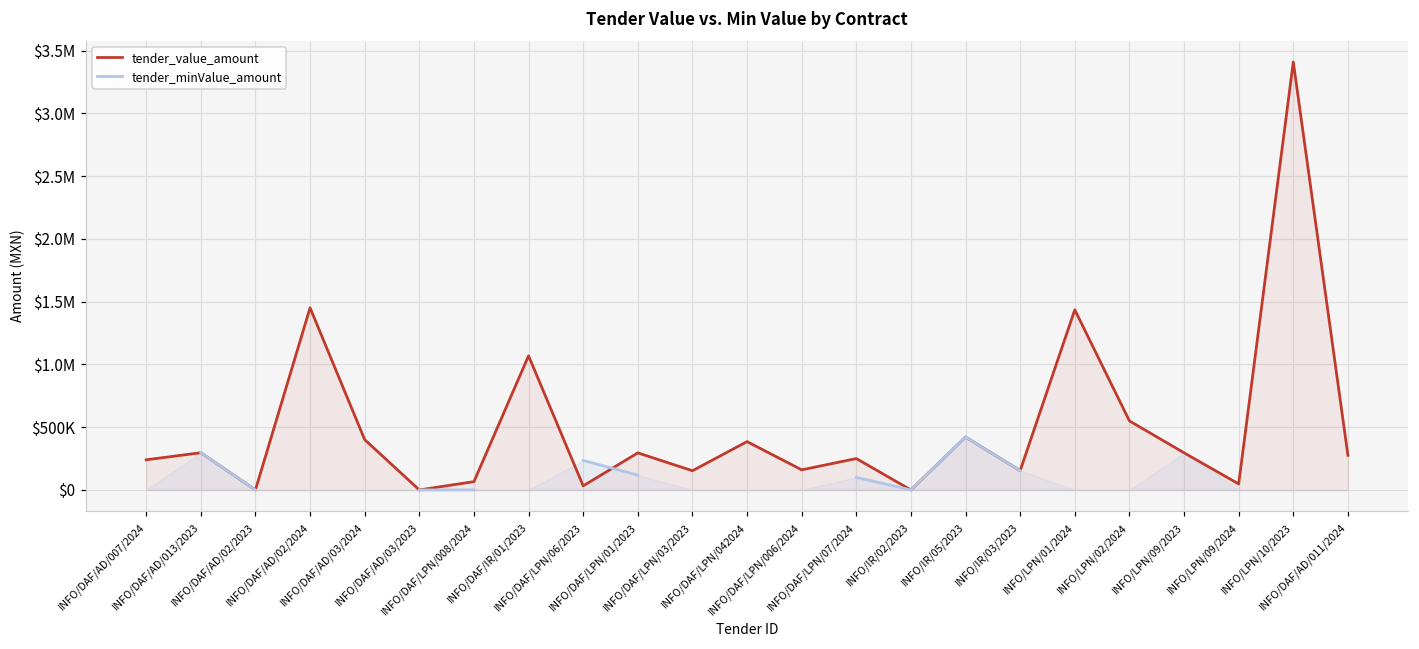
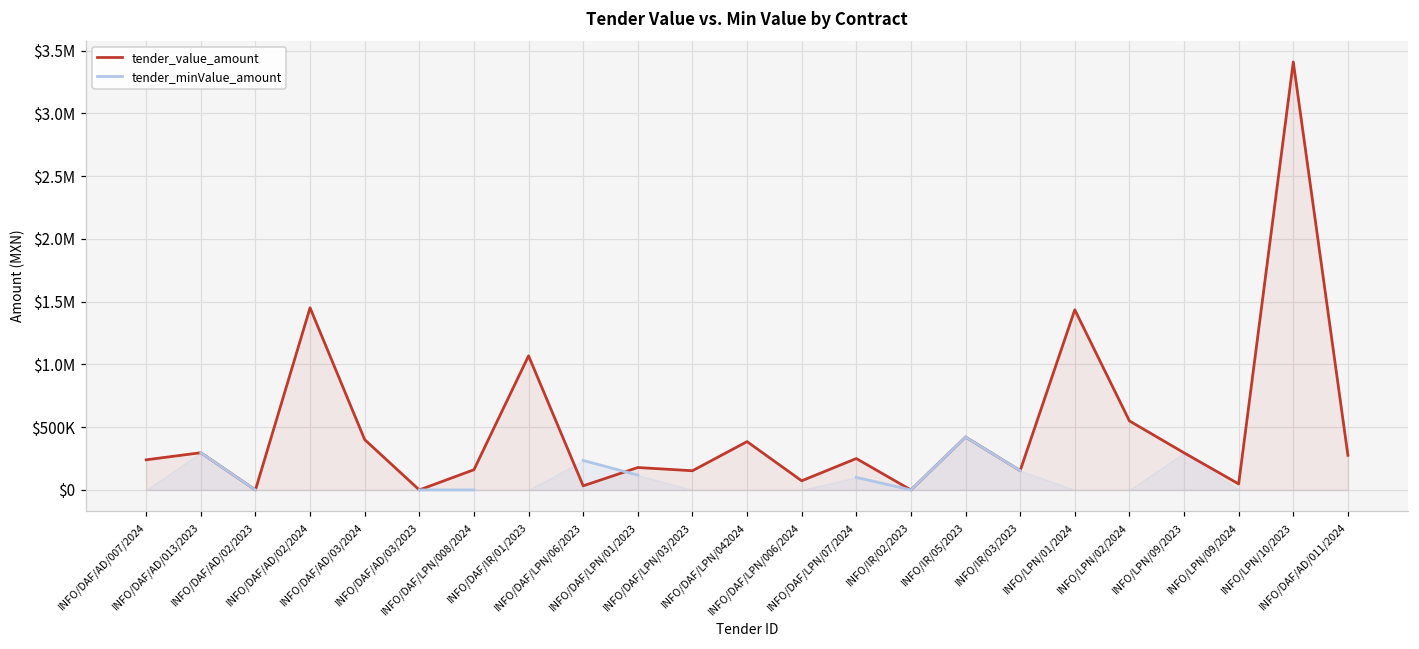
tender_value_amount, INFO/DAF/LPN/008/2024: $70000 -> $160000
tender_value_amount, INFO/DAF/LPN/01/2023: $300000 -> $180000
tender_value_amount, INFO/DAF/LPN/006/2024: $160000 -> $70000
